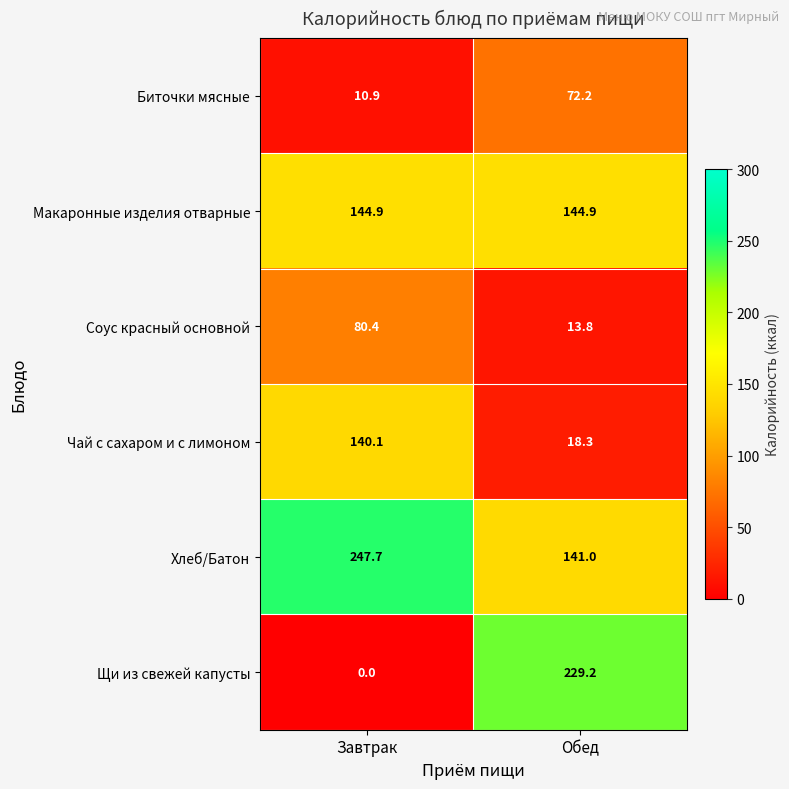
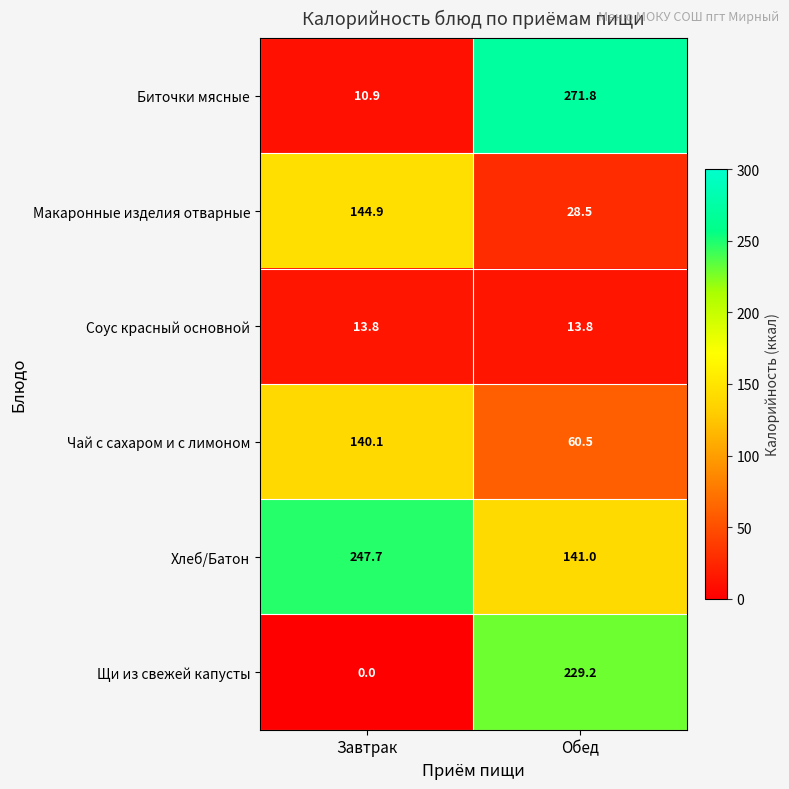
Биточки мясные, Обед: 72.2 -> 271.8
Макаронные изделия отварные, Обед: 144.9 -> 28.5
Соус красный основной, Завтрак: 80.4 -> 13.8
Чай с сахаром и с лимоном, Обед: 18.3 -> 60.5
